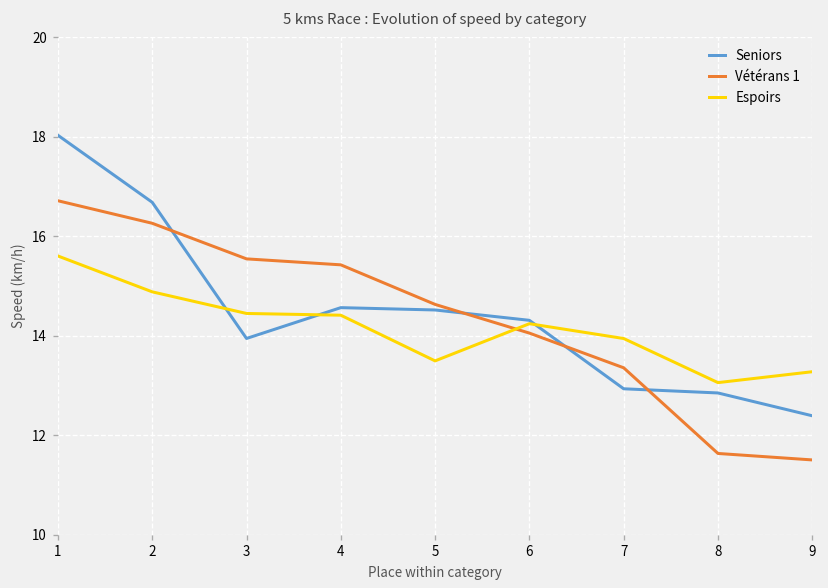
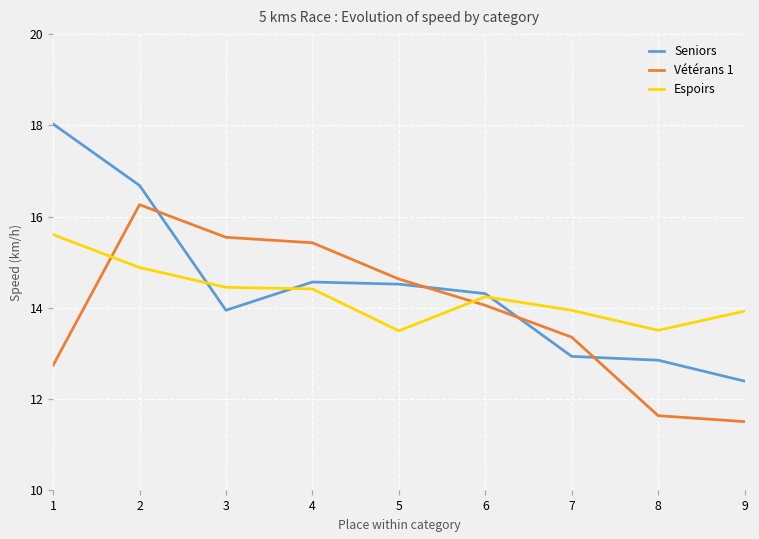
Vétérans 1, 1: 16.7 -> 12.7
Espoirs, 8: 13.1 -> 13.5
Espoirs, 9: 13.3 -> 13.9
